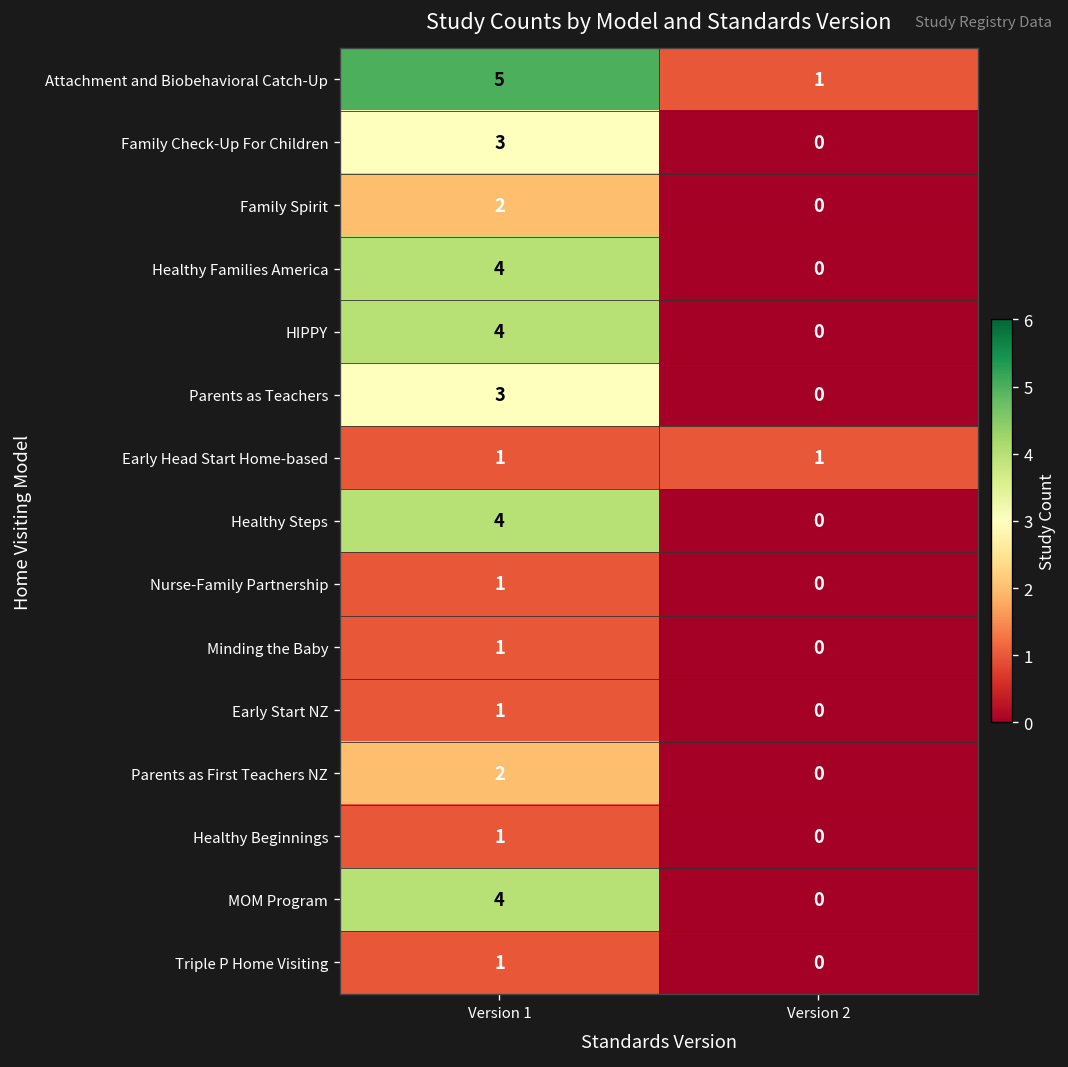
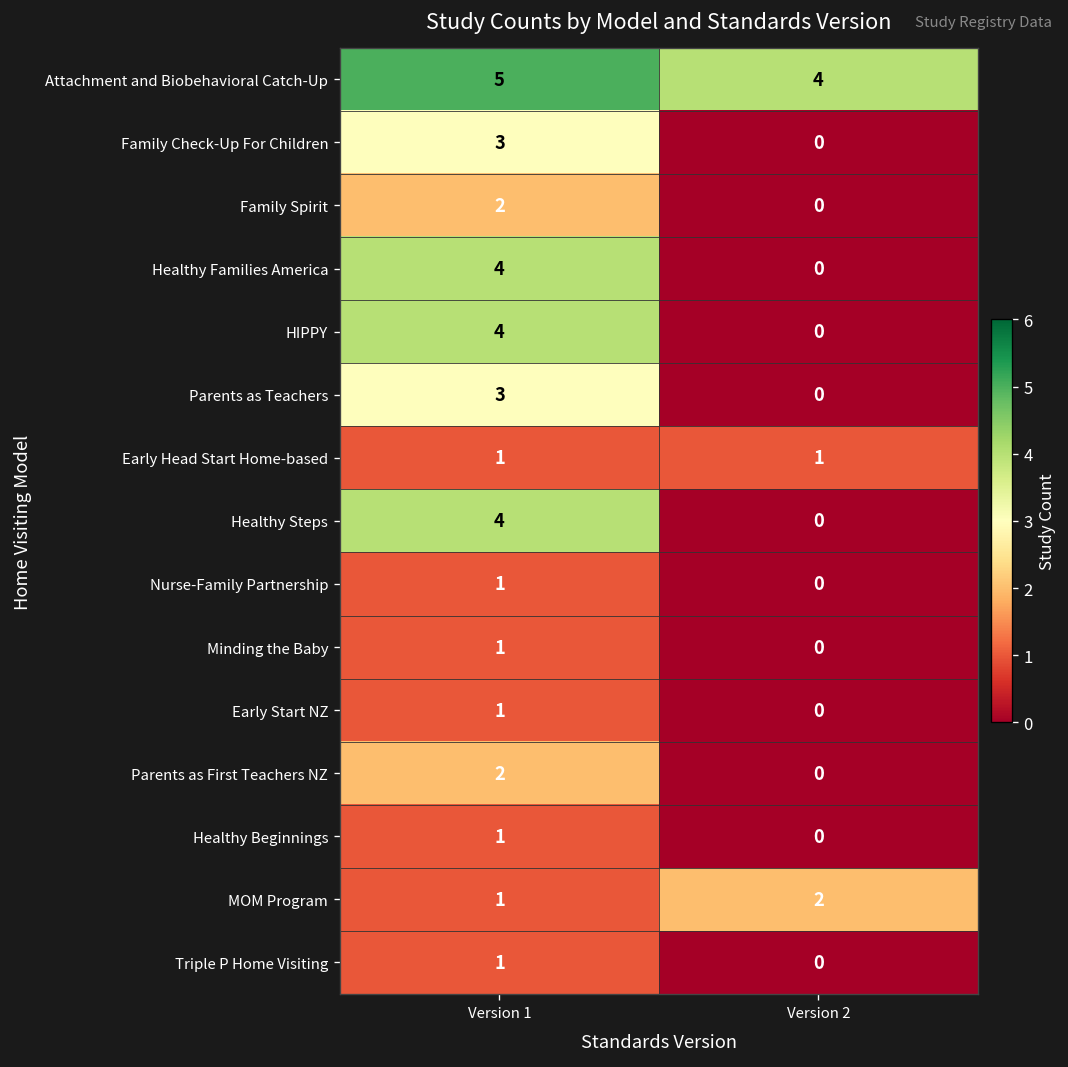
Attachment and Biobehavioral Catch-Up, Version 2: 1 -> 4
MOM Program, Version 1: 4 -> 1
MOM Program, Version 2: 0 -> 2
